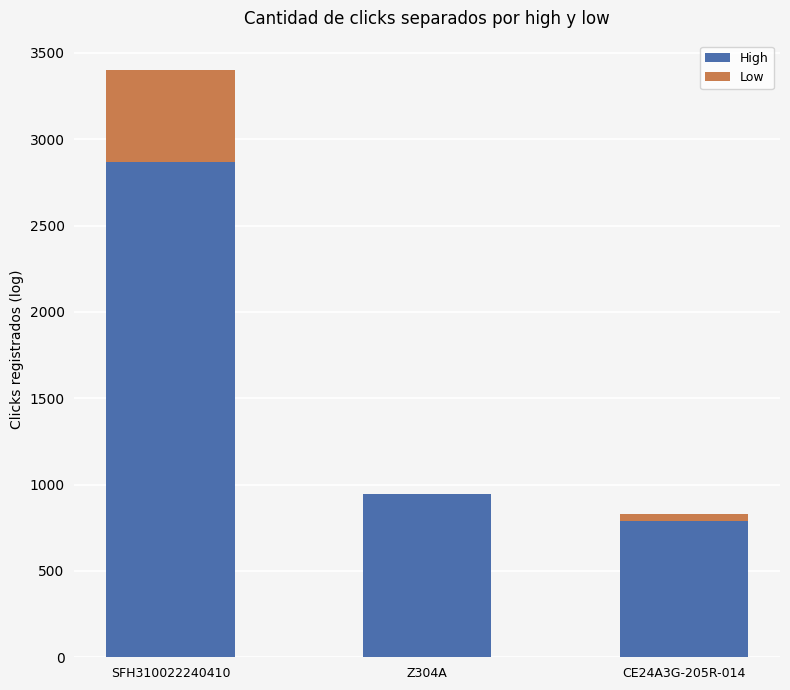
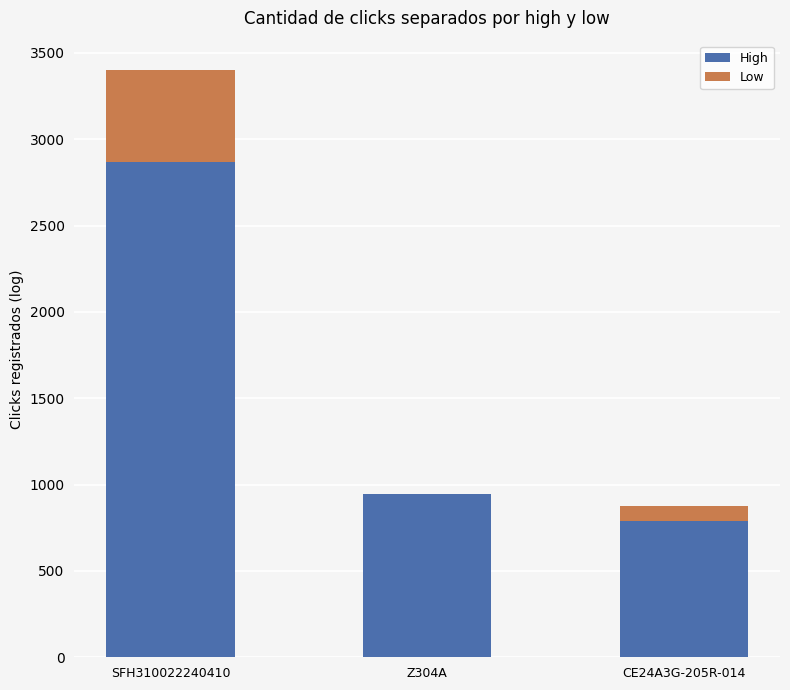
Low, CE24A3G-205R-014: 40 -> 90
